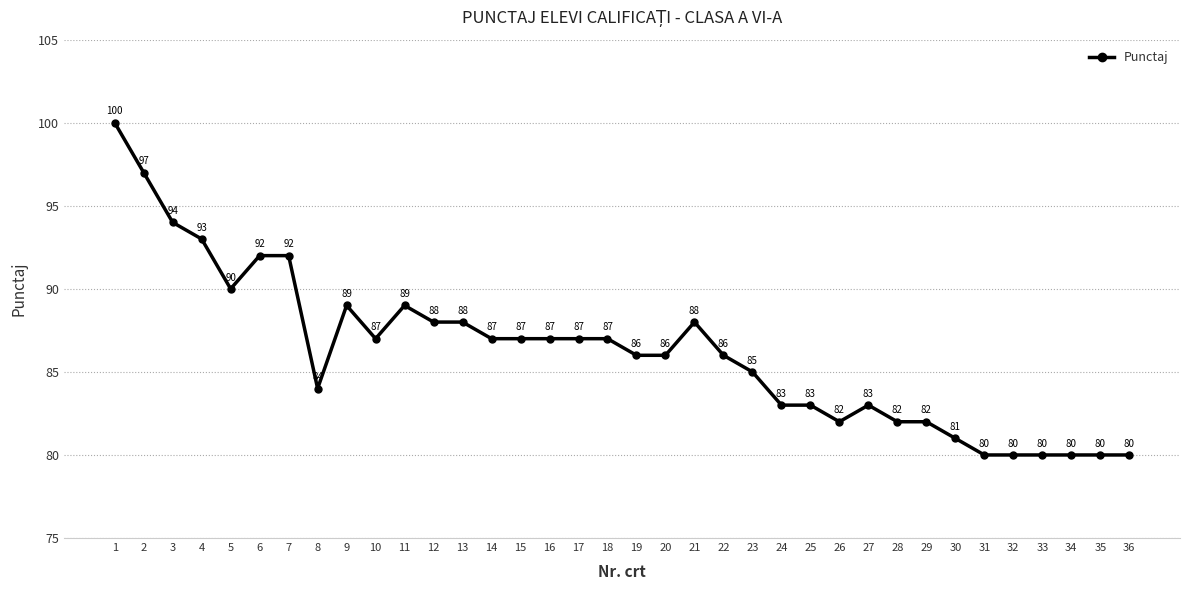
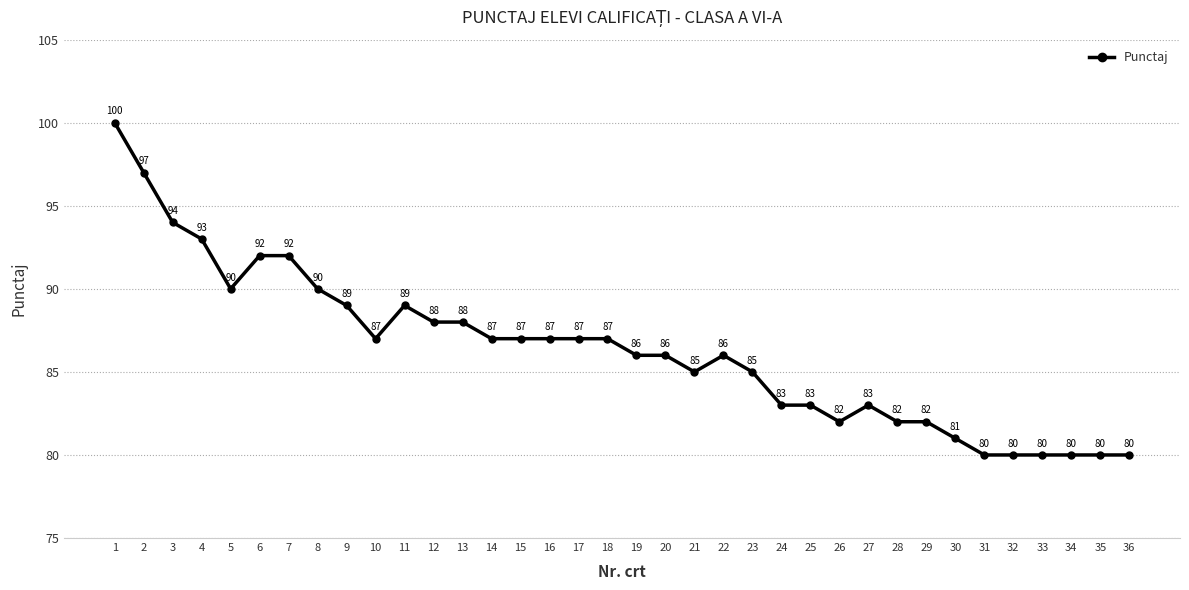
8: 84 -> 90
21: 88 -> 85
